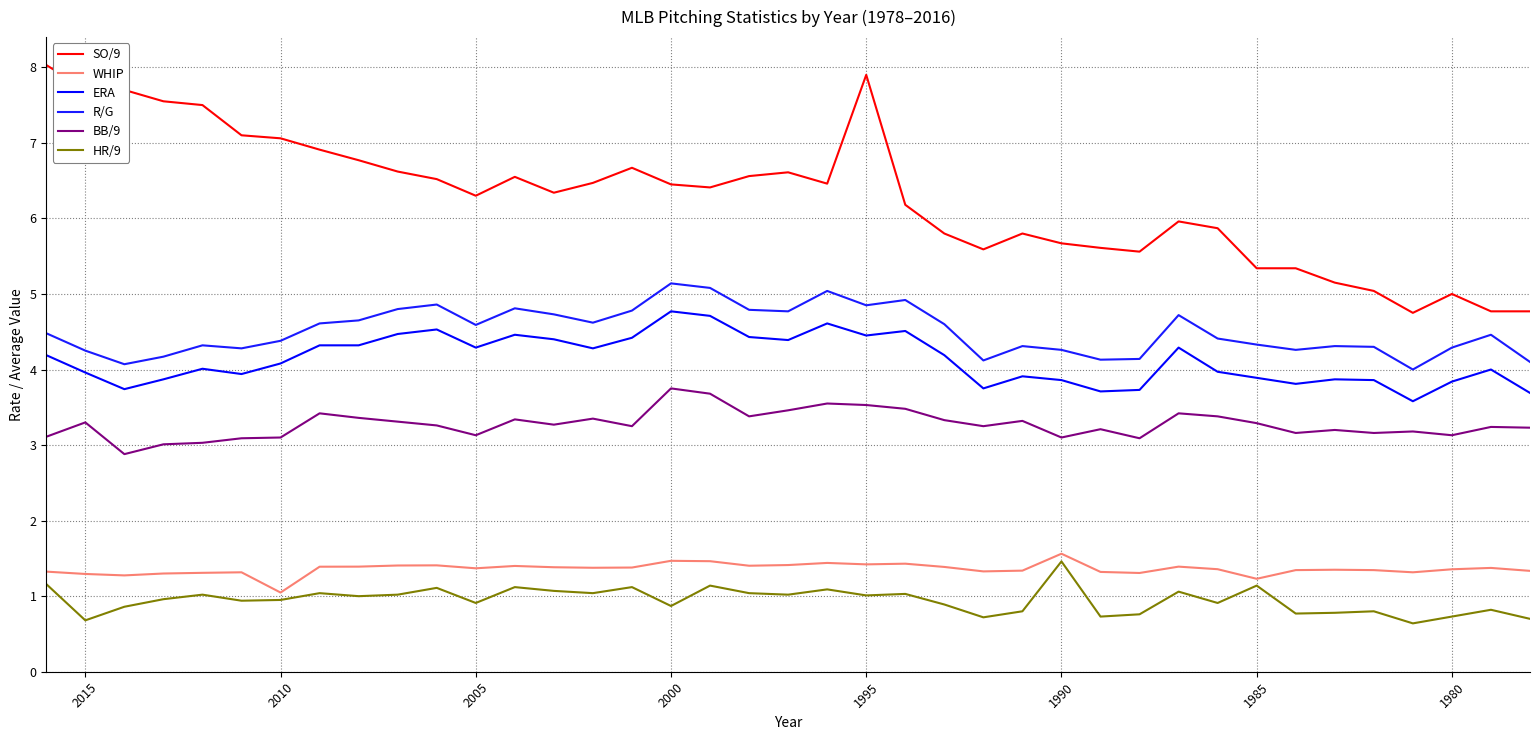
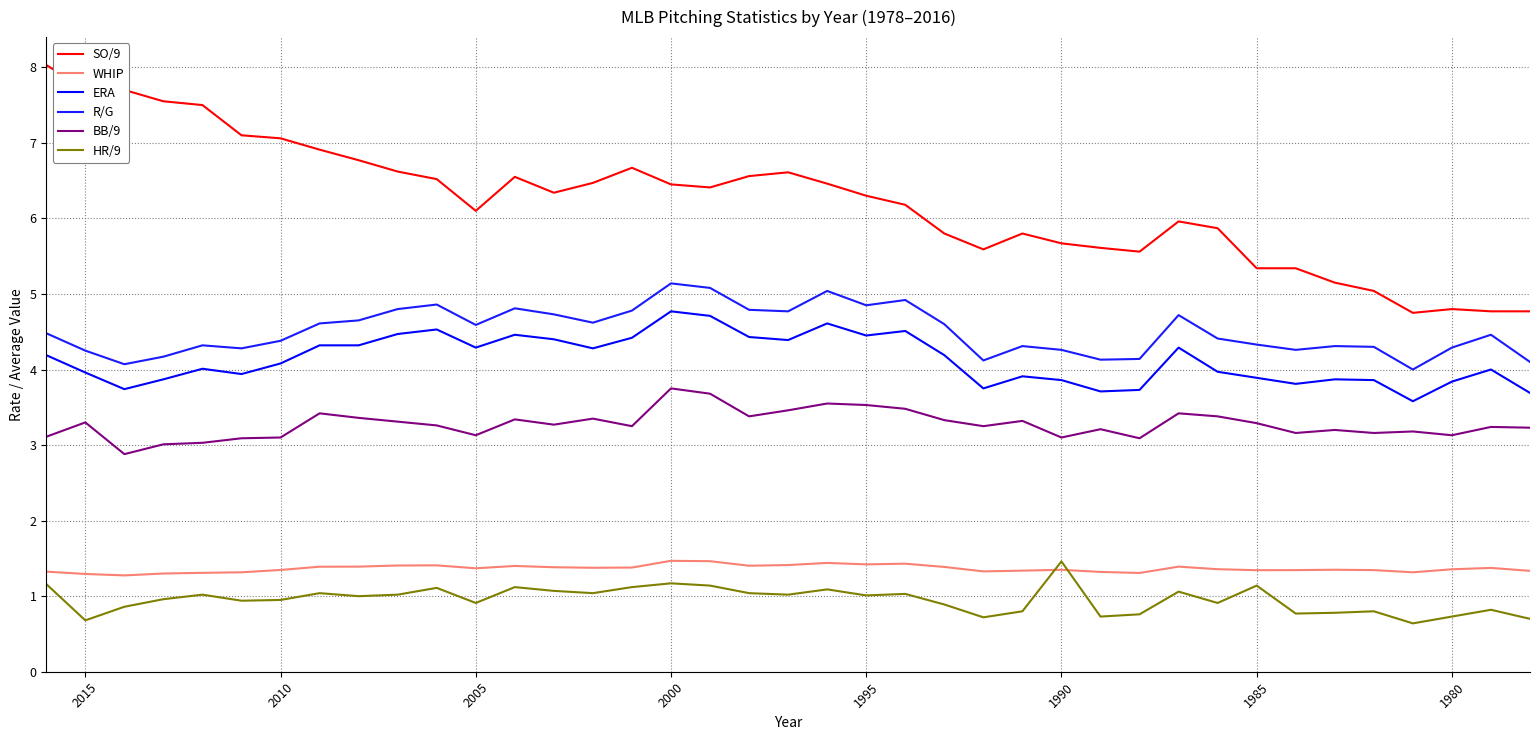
WHIP, 2010: 1.0 -> 1.3
SO/9, 2005: 6.3 -> 6.1
HR/9, 2000: 0.9 -> 1.2
SO/9, 1995: 7.9 -> 6.3
WHIP, 1990: 1.6 -> 1.3
WHIP, 1985: 1.2 -> 1.3
SO/9, 1980: 5.0 -> 4.8
